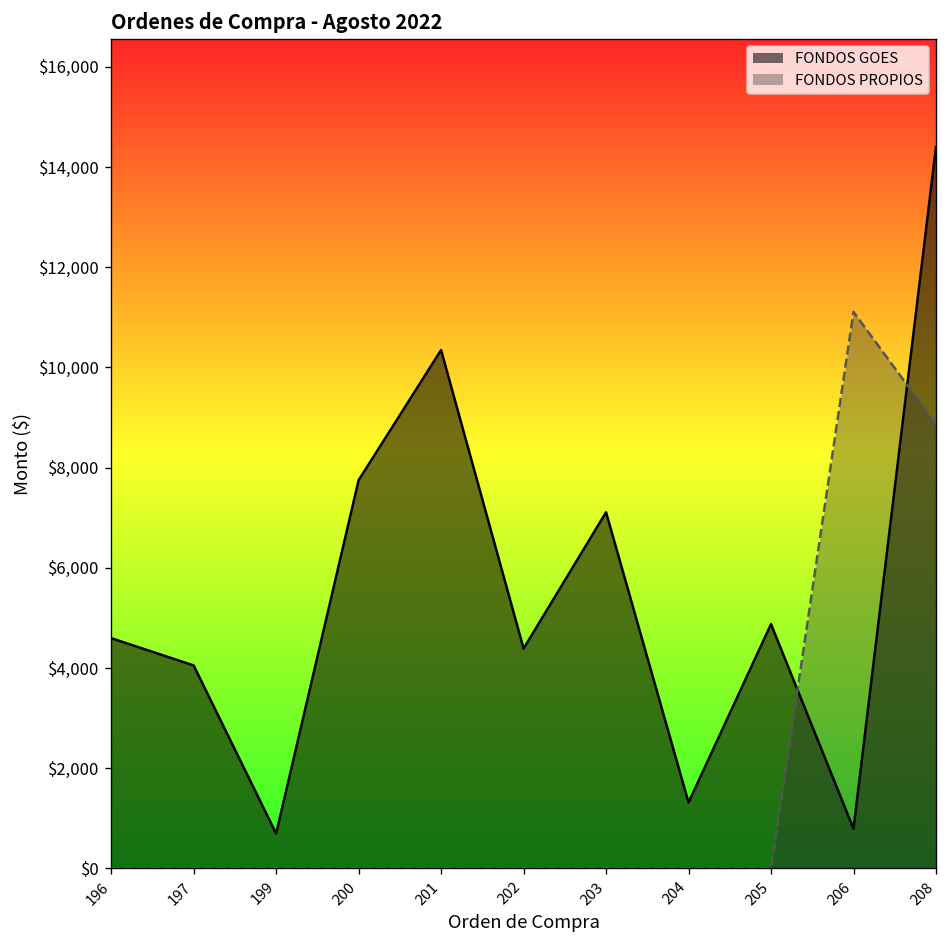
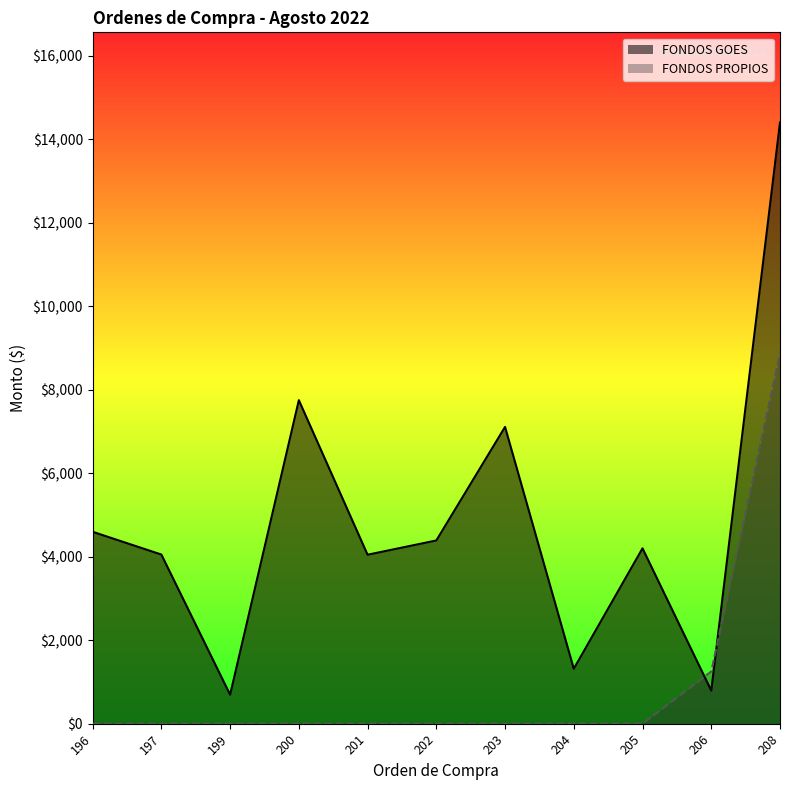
FONDOS GOES, 201: $10,300 -> $4,000
FONDOS GOES, 205: $4,900 -> $4,200
FONDOS PROPIOS, 206: $11,100 -> $1,300
